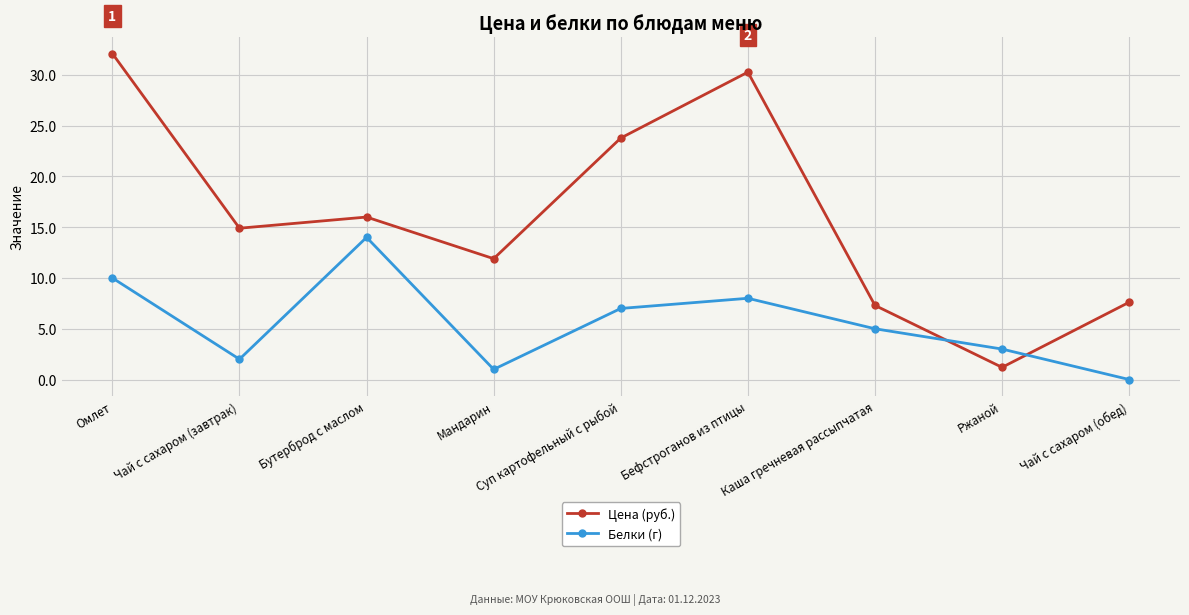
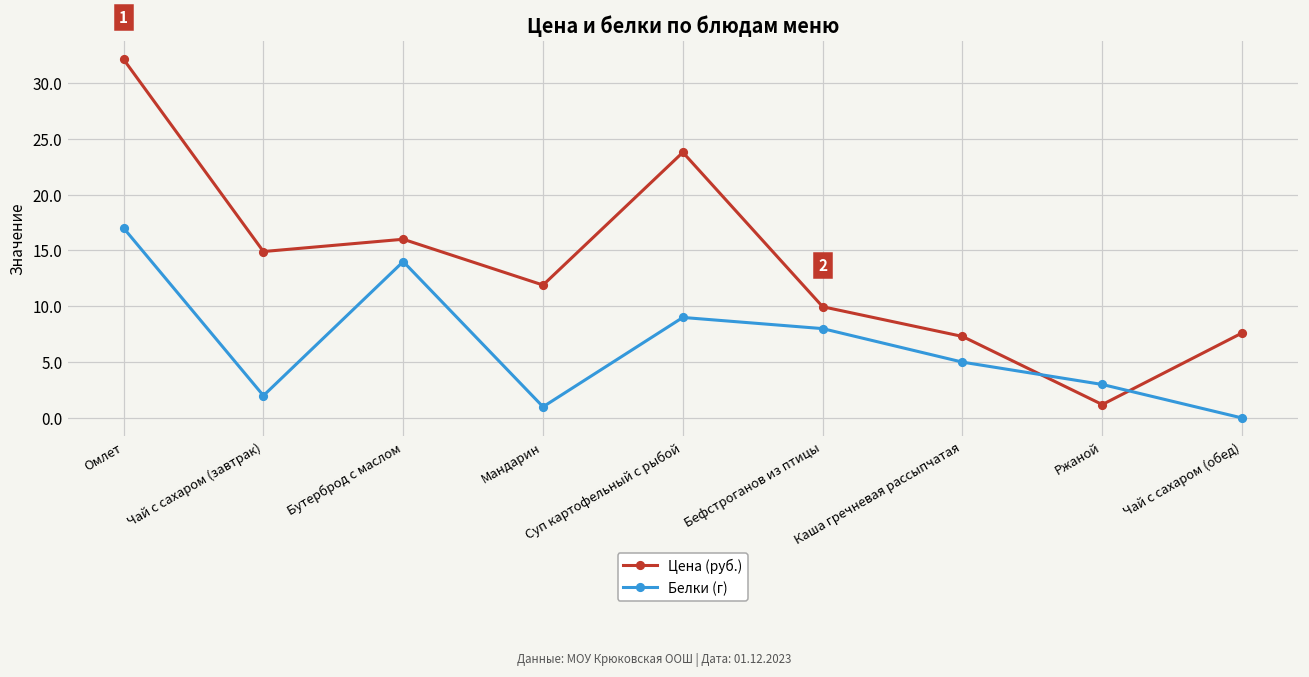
Белки (г), Омлет: 10 -> 17
Белки (г), Суп картофельный с рыбой: 7 -> 9
Цена (руб.), Бефстроганов из птицы: 30.3 -> 10.0
